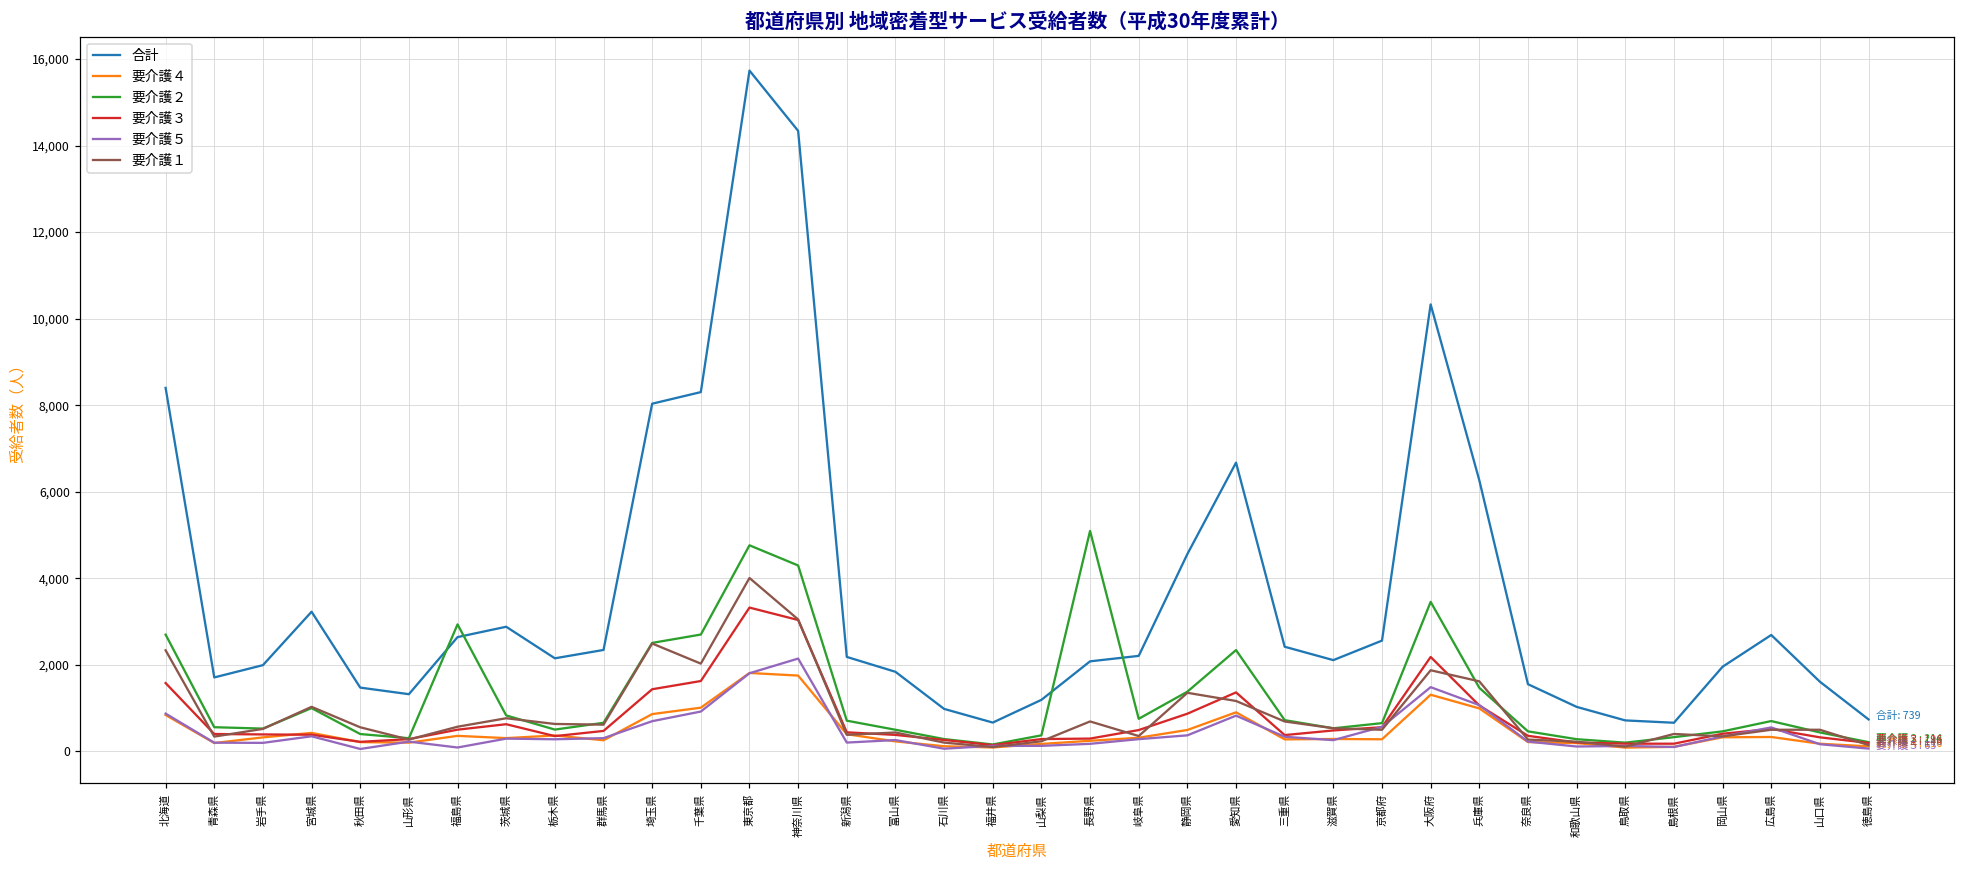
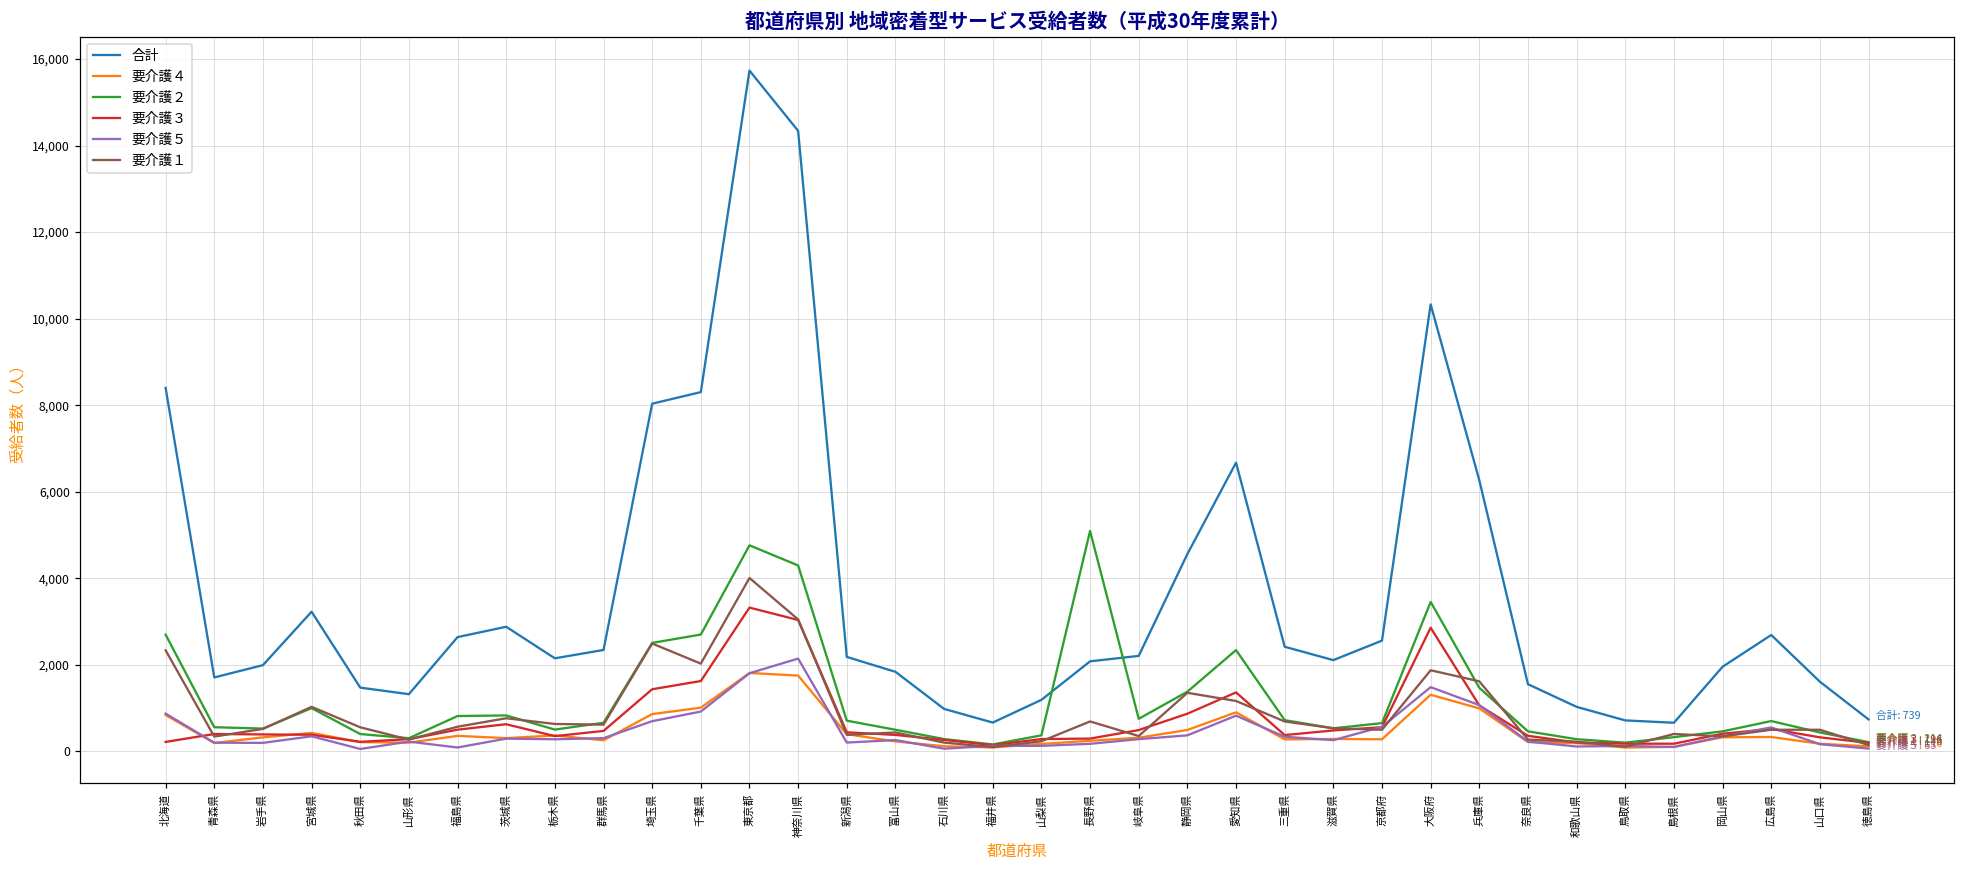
要介護３, 北海道: 1,600 -> 200
要介護２, 福島県: 2,900 -> 800
要介護３, 大阪府: 2,200 -> 2,900
